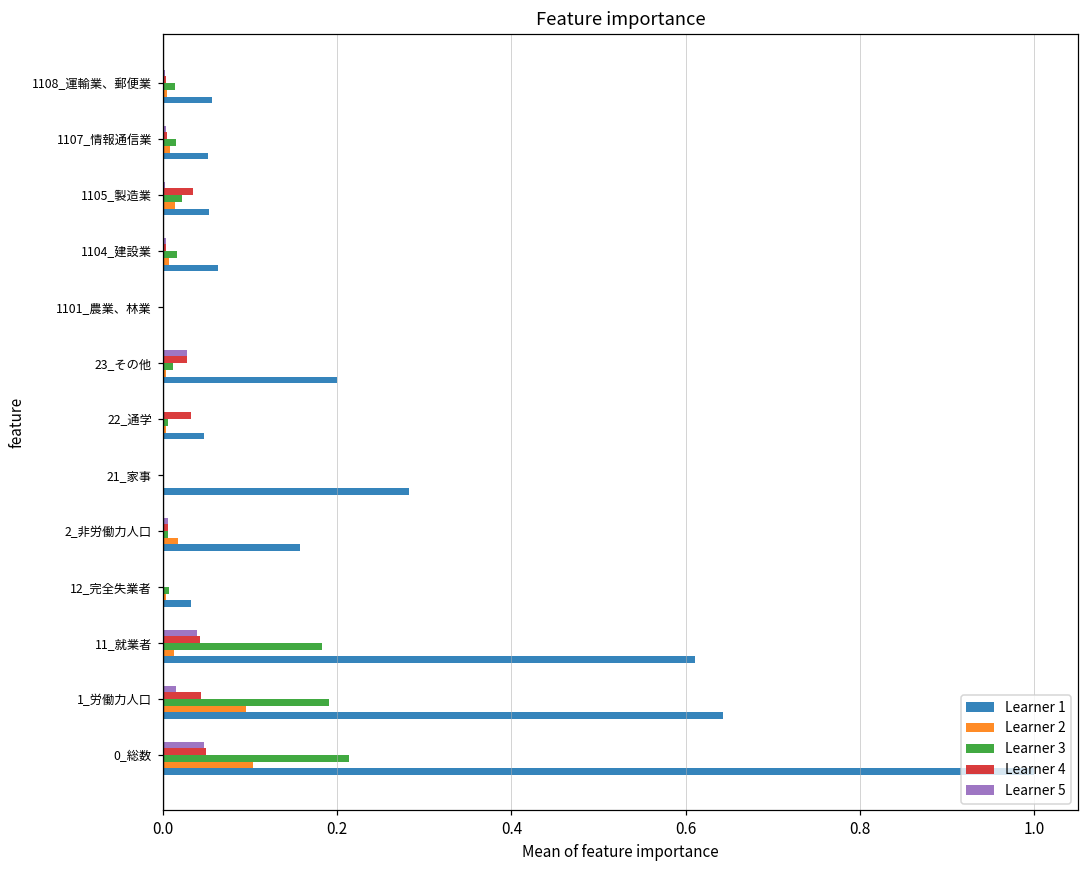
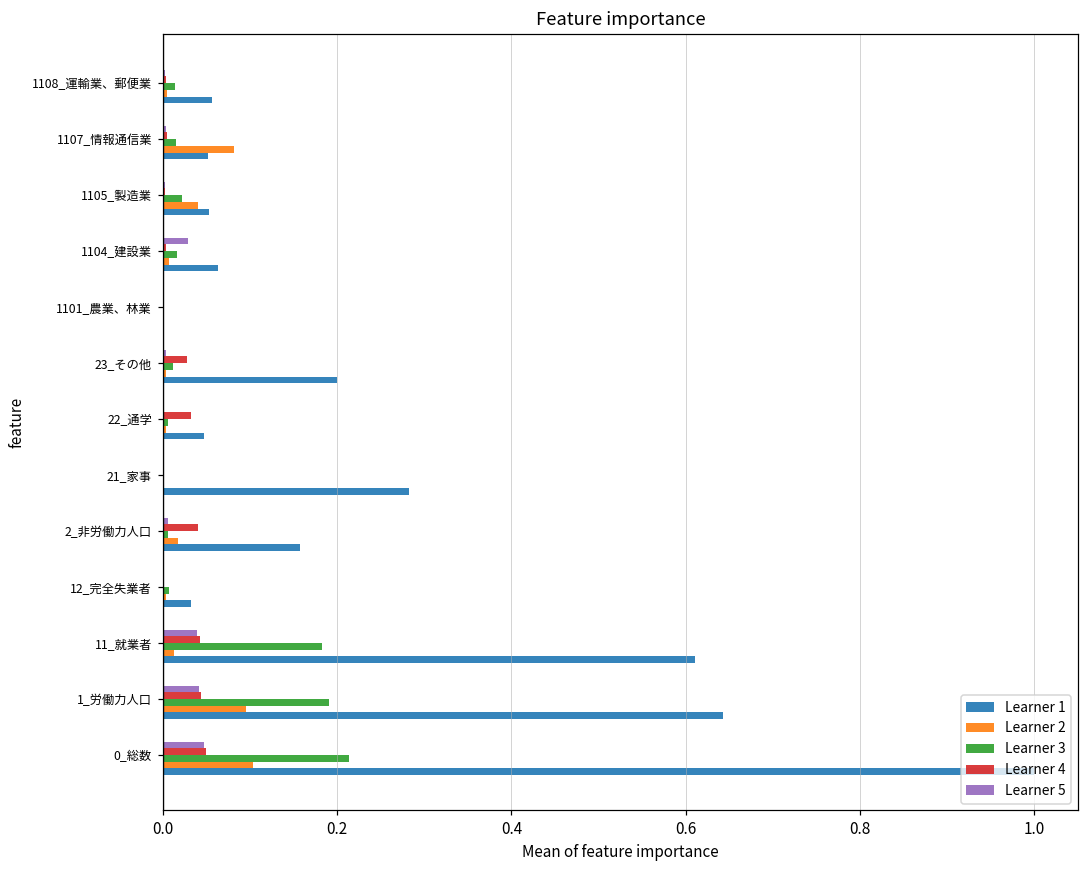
Learner 2, 1107_情報通信業: 0.01 -> 0.08
Learner 4, 1105_製造業: 0.04 -> 0.00
Learner 2, 1105_製造業: 0.01 -> 0.04
Learner 5, 1104_建設業: 0.00 -> 0.03
Learner 5, 23_その他: 0.03 -> 0.00
Learner 4, 2_非労働力人口: 0.01 -> 0.04
Learner 5, 1_労働力人口: 0.02 -> 0.04
